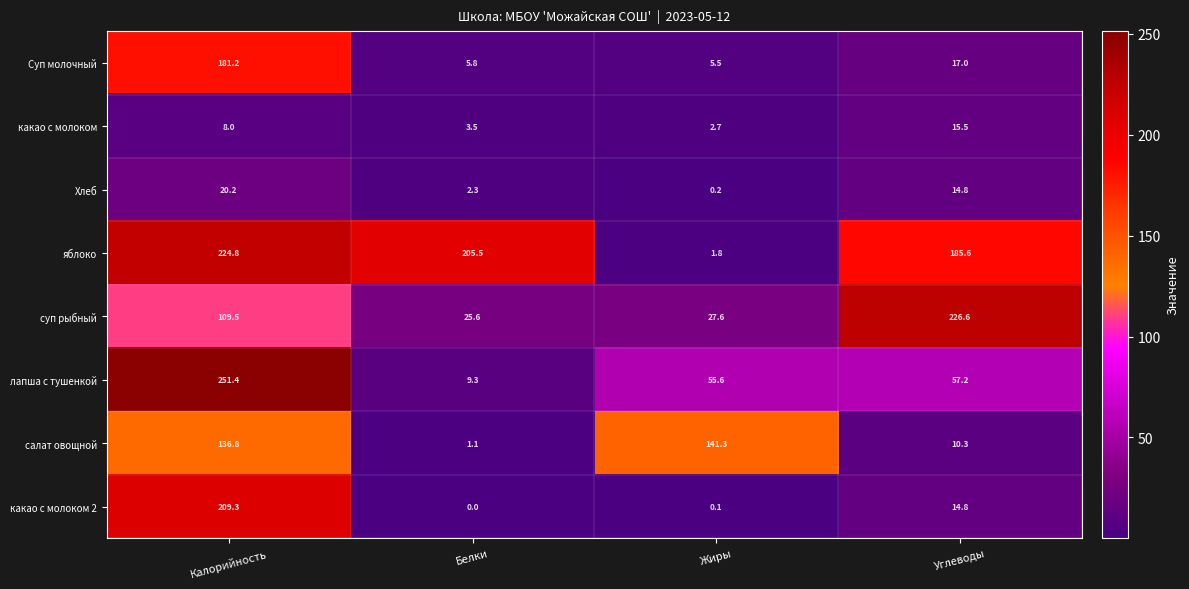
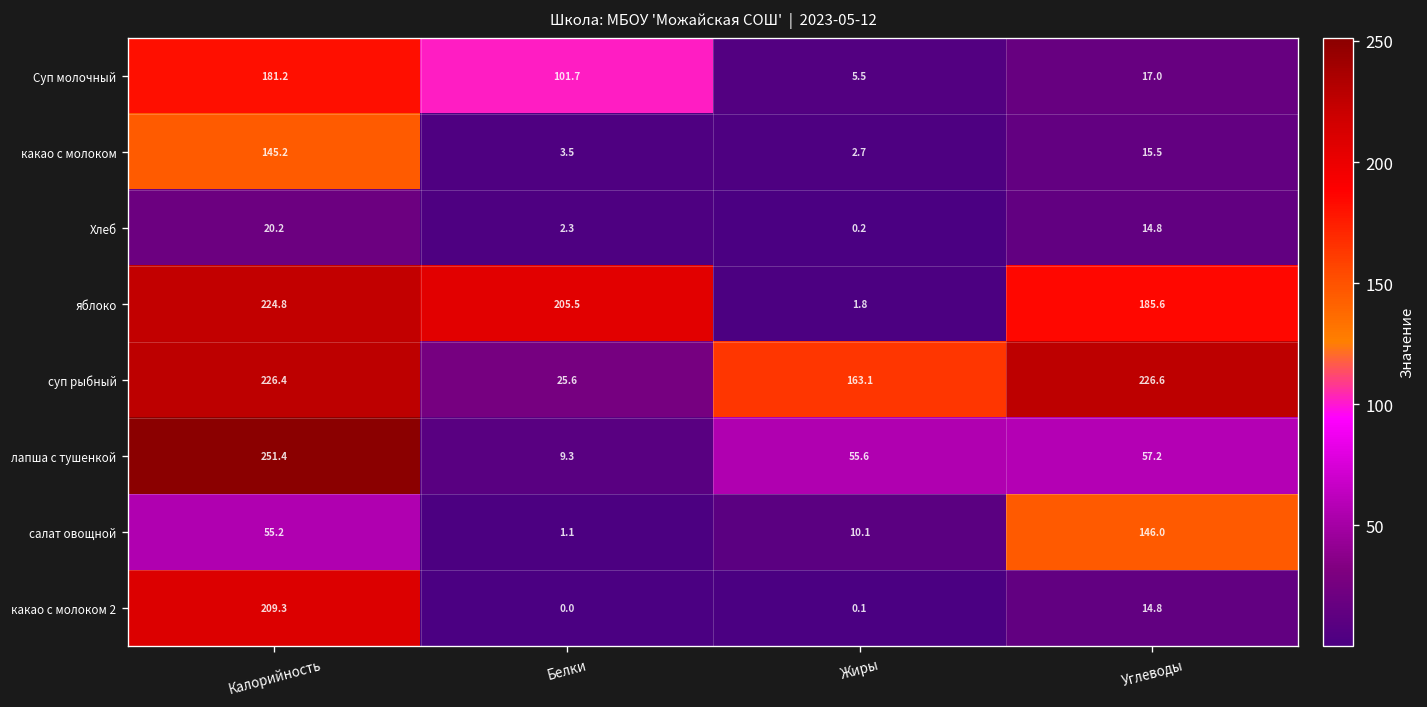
Суп молочный, Белки: 5.8 -> 101.7
какао с молоком, Калорийность: 8.0 -> 145.2
суп рыбный, Калорийность: 109.5 -> 226.4
суп рыбный, Жиры: 27.6 -> 163.1
салат овощной, Калорийность: 136.8 -> 55.2
салат овощной, Жиры: 141.3 -> 10.1
салат овощной, Углеводы: 10.3 -> 146.0
